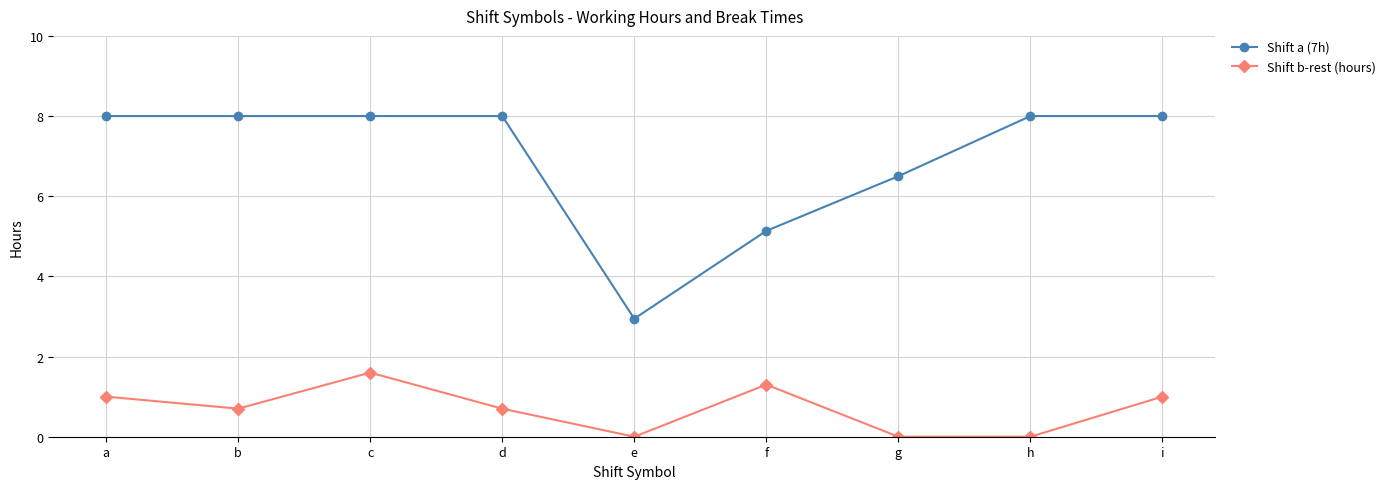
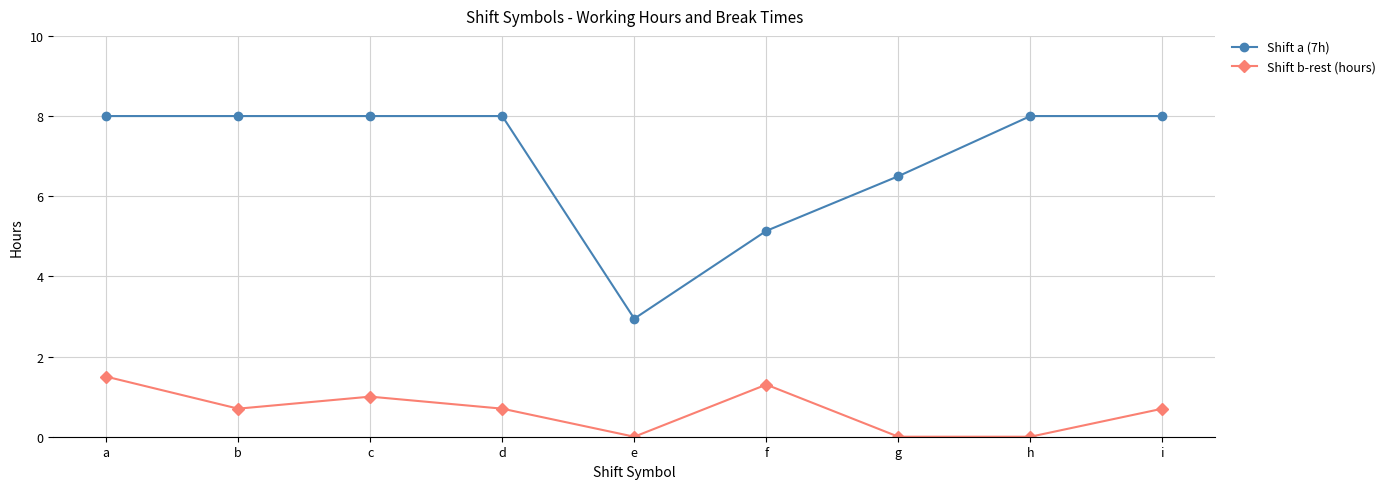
Shift b-rest (hours), a: 1.0 -> 1.5
Shift b-rest (hours), c: 1.6 -> 1.0
Shift b-rest (hours), i: 1.0 -> 0.7
